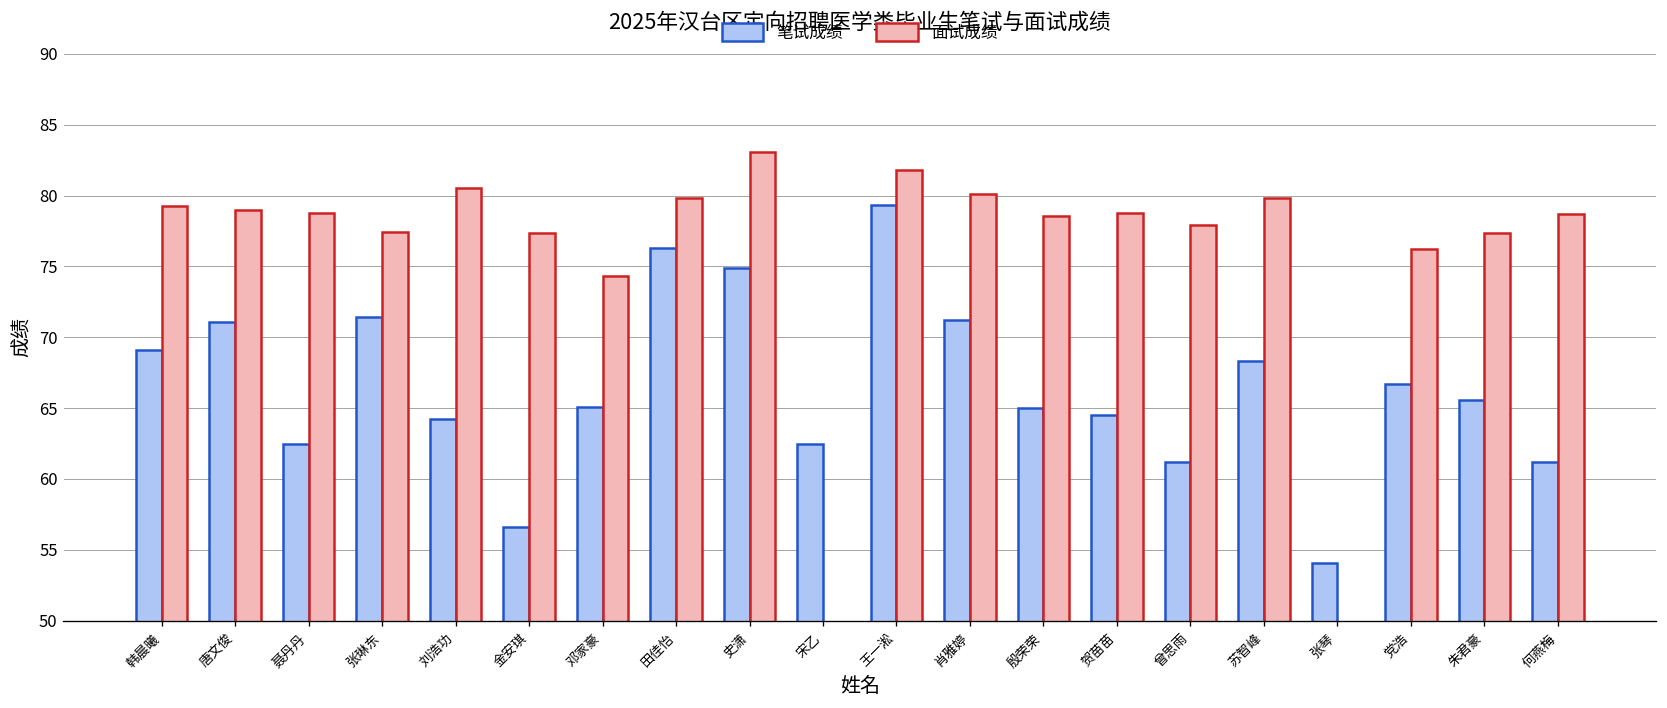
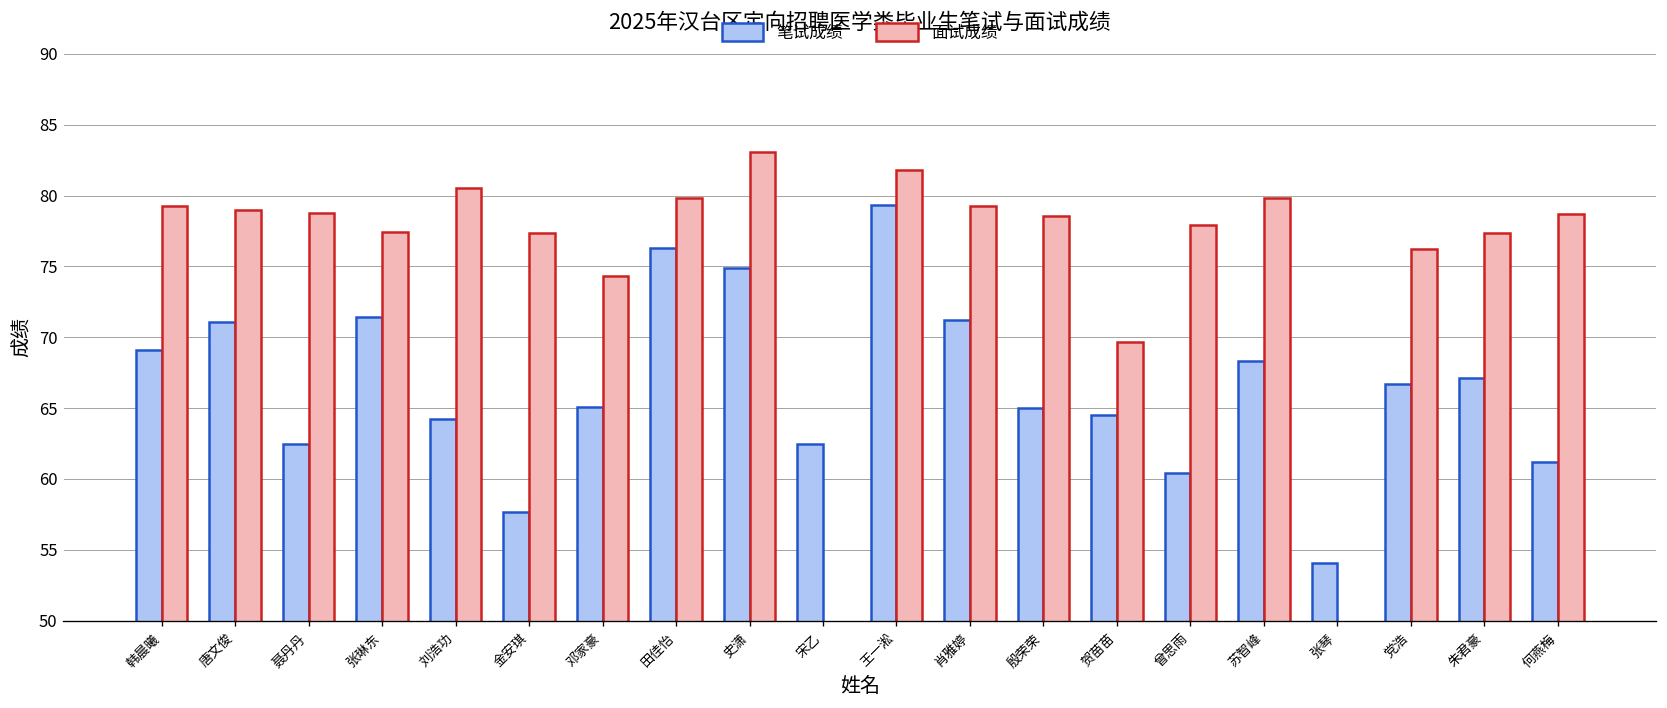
笔试成绩, 金安琪: 56.6 -> 57.7
面试成绩, 肖雅婷: 80.1 -> 79.2
面试成绩, 贺苗苗: 78.8 -> 69.7
笔试成绩, 曾思雨: 61.2 -> 60.4
笔试成绩, 朱君豪: 65.6 -> 67.1
